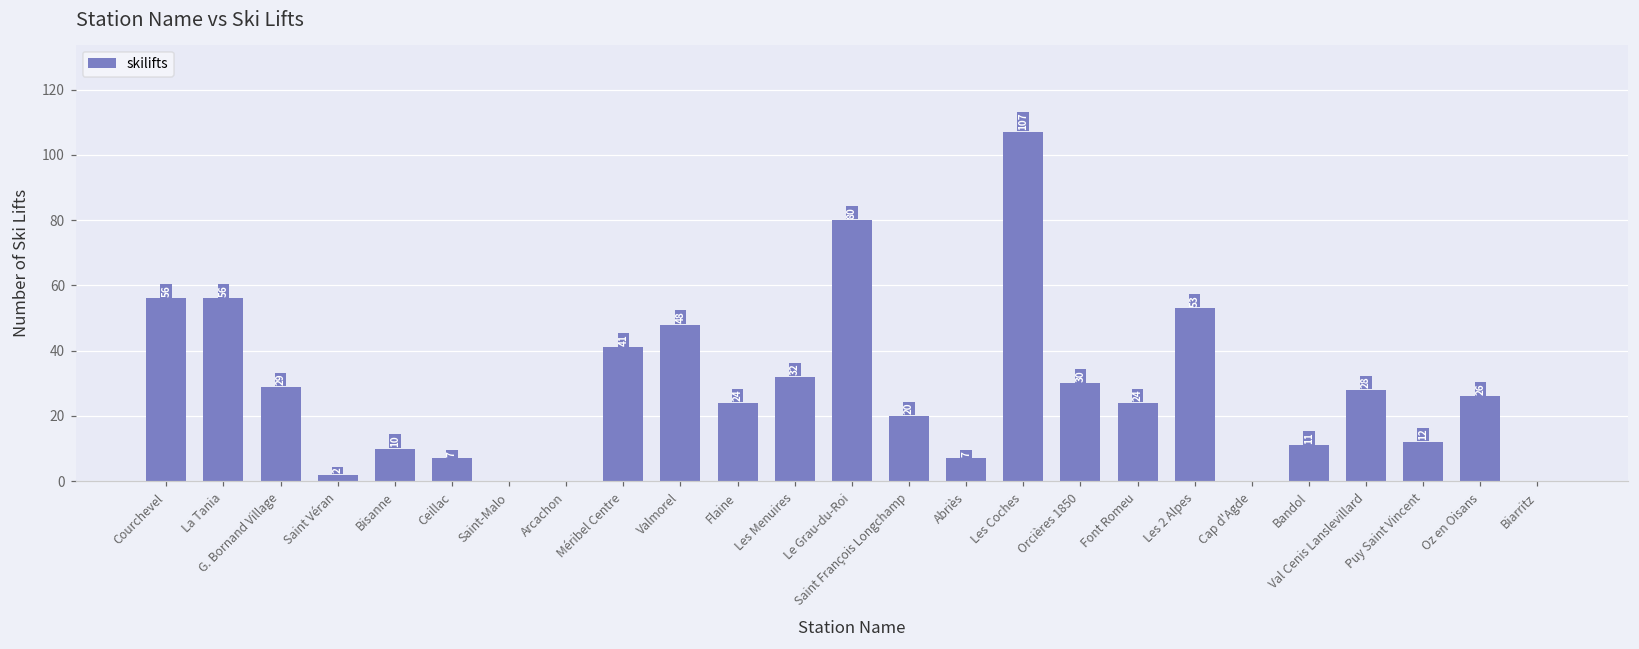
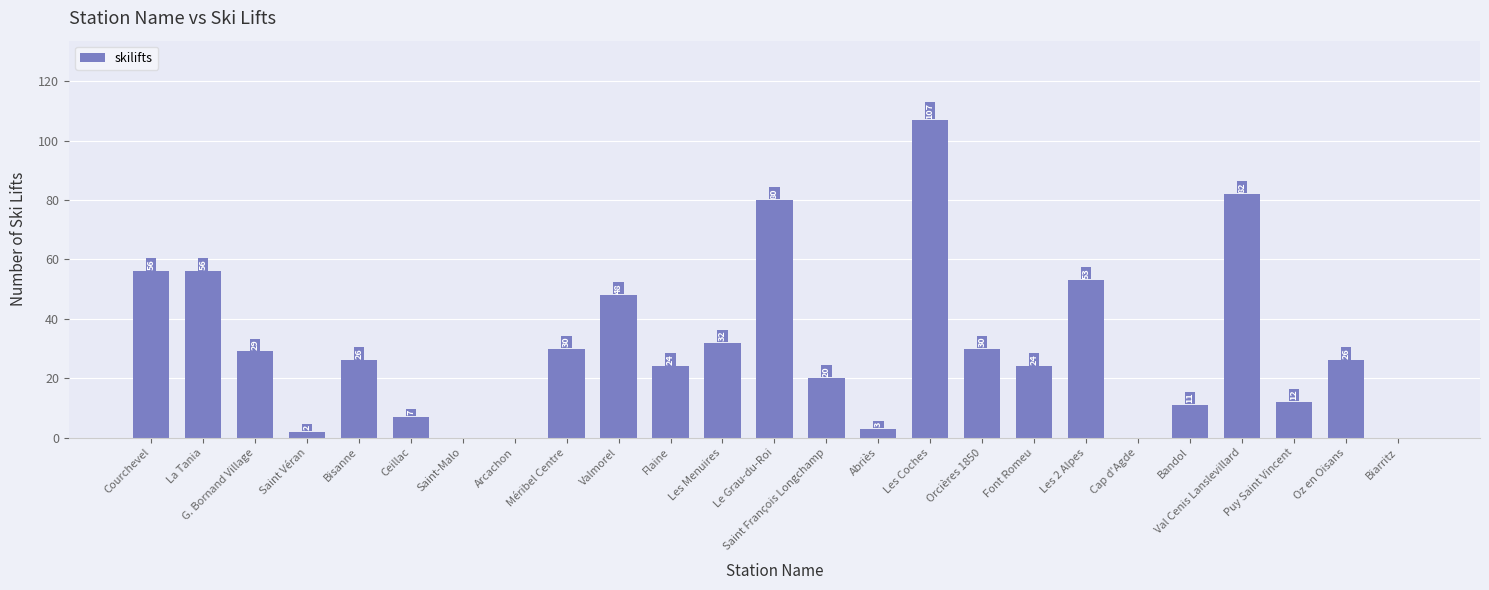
Bisanne: 10 -> 26
Méribel Centre: 41 -> 30
Abriès: 7 -> 3
Val Cenis Lanslevillard: 28 -> 82
